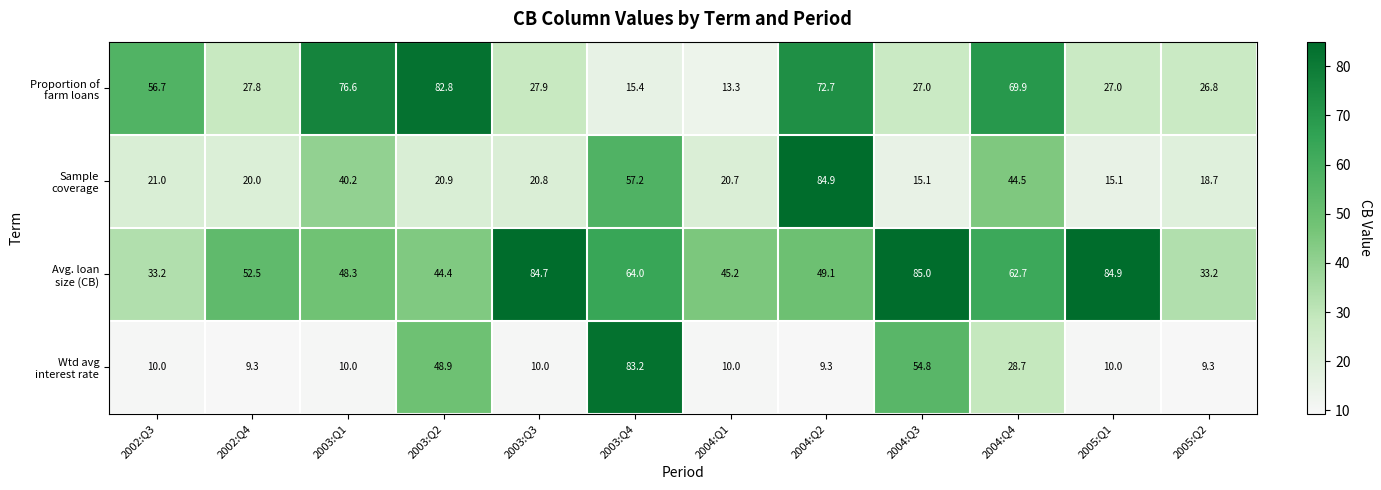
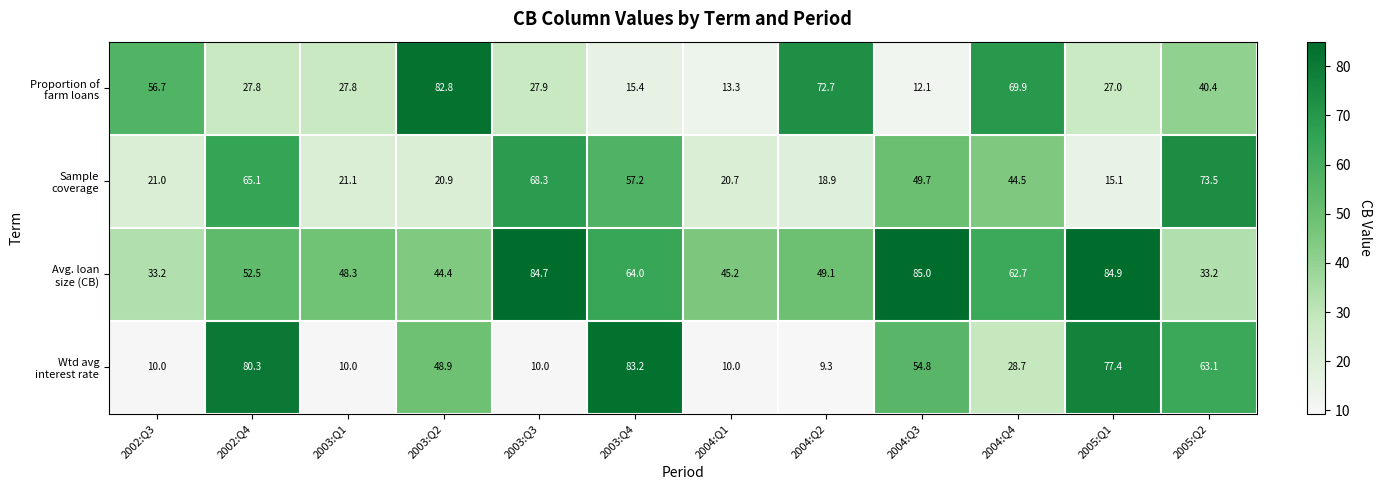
Proportion of farm loans, 2003:Q1: 76.6 -> 27.8
Proportion of farm loans, 2004:Q3: 27.0 -> 12.1
Proportion of farm loans, 2005:Q2: 26.8 -> 40.4
Sample coverage, 2002:Q4: 20.0 -> 65.1
Sample coverage, 2003:Q1: 40.2 -> 21.1
Sample coverage, 2003:Q3: 20.8 -> 68.3
Sample coverage, 2004:Q2: 84.9 -> 18.9
Sample coverage, 2004:Q3: 15.1 -> 49.7
Sample coverage, 2005:Q2: 18.7 -> 73.5
Wtd avg interest rate, 2002:Q4: 9.3 -> 80.3
Wtd avg interest rate, 2005:Q1: 10.0 -> 77.4
Wtd avg interest rate, 2005:Q2: 9.3 -> 63.1
